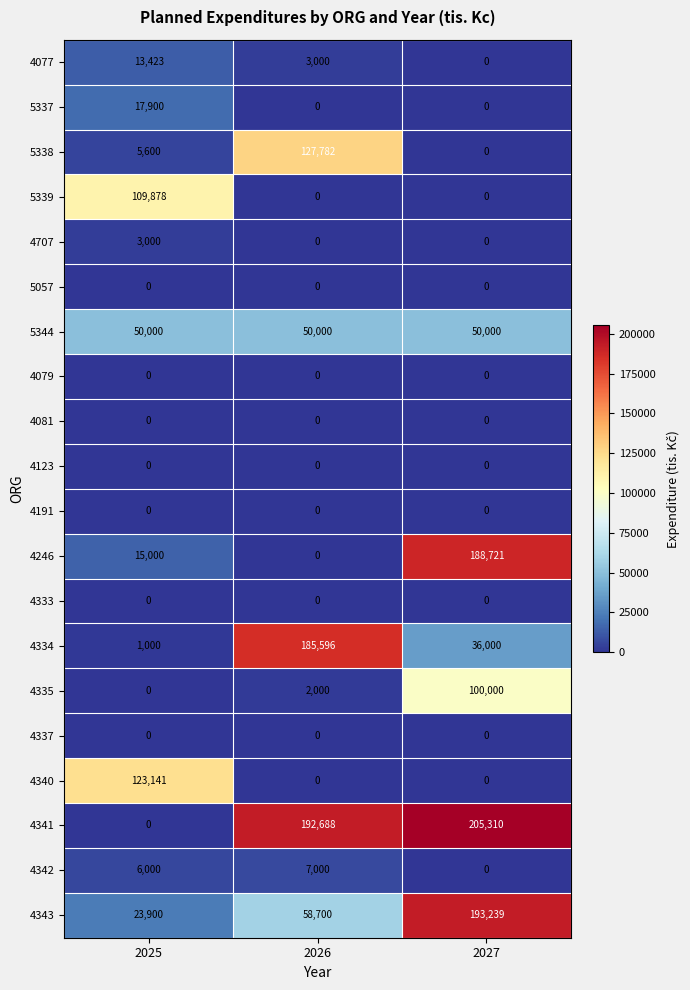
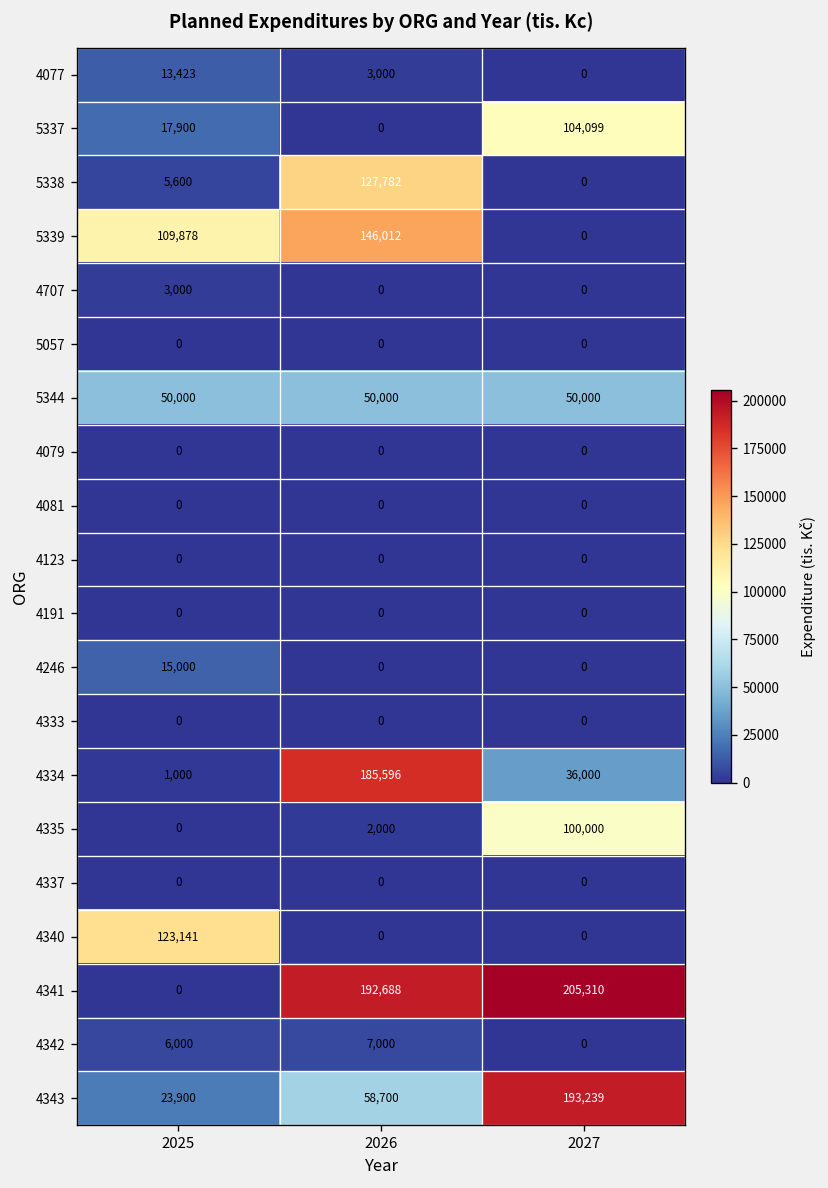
5337, 2027: 0 -> 104,099
5339, 2026: 0 -> 146,012
4246, 2027: 188,721 -> 0
